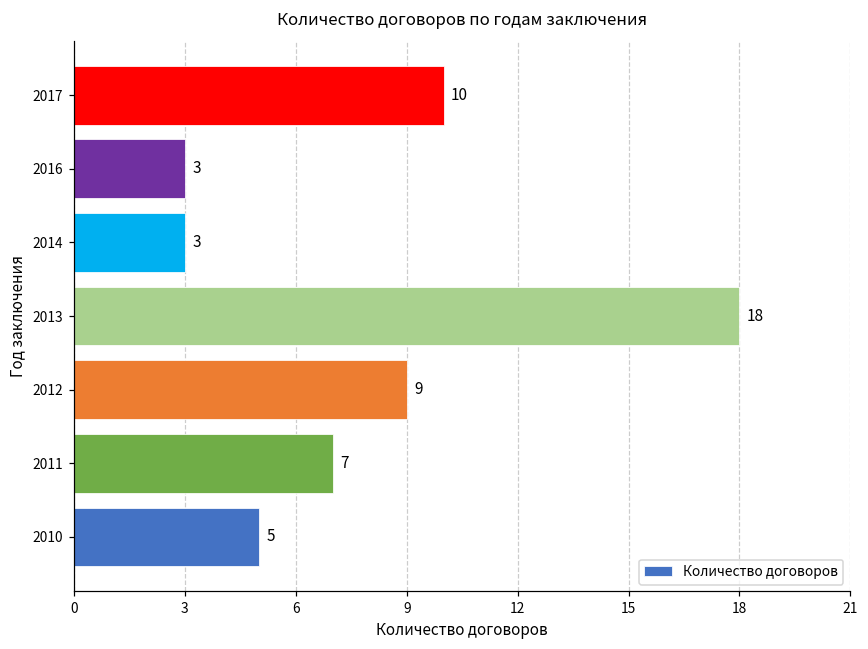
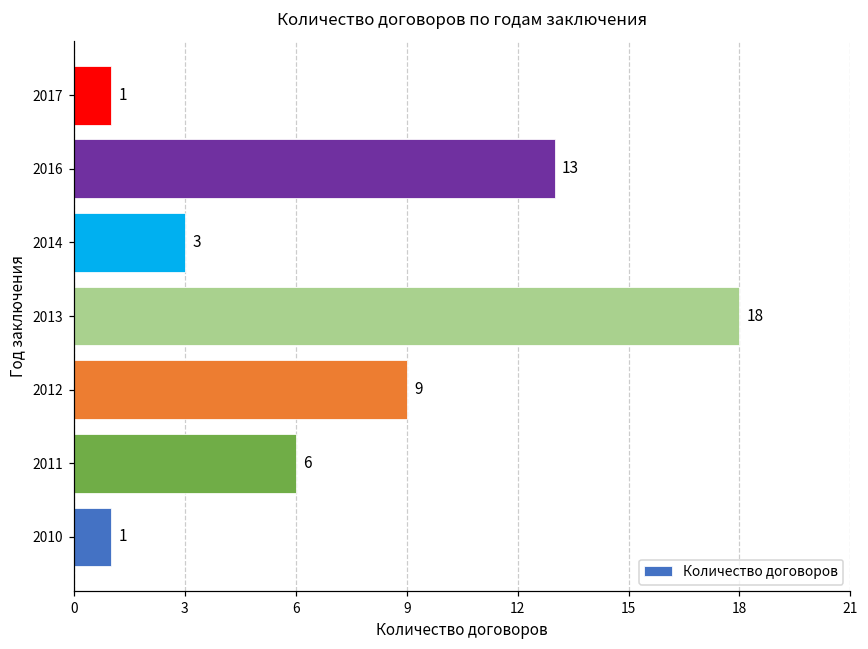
2017: 10 -> 1
2016: 3 -> 13
2011: 7 -> 6
2010: 5 -> 1
